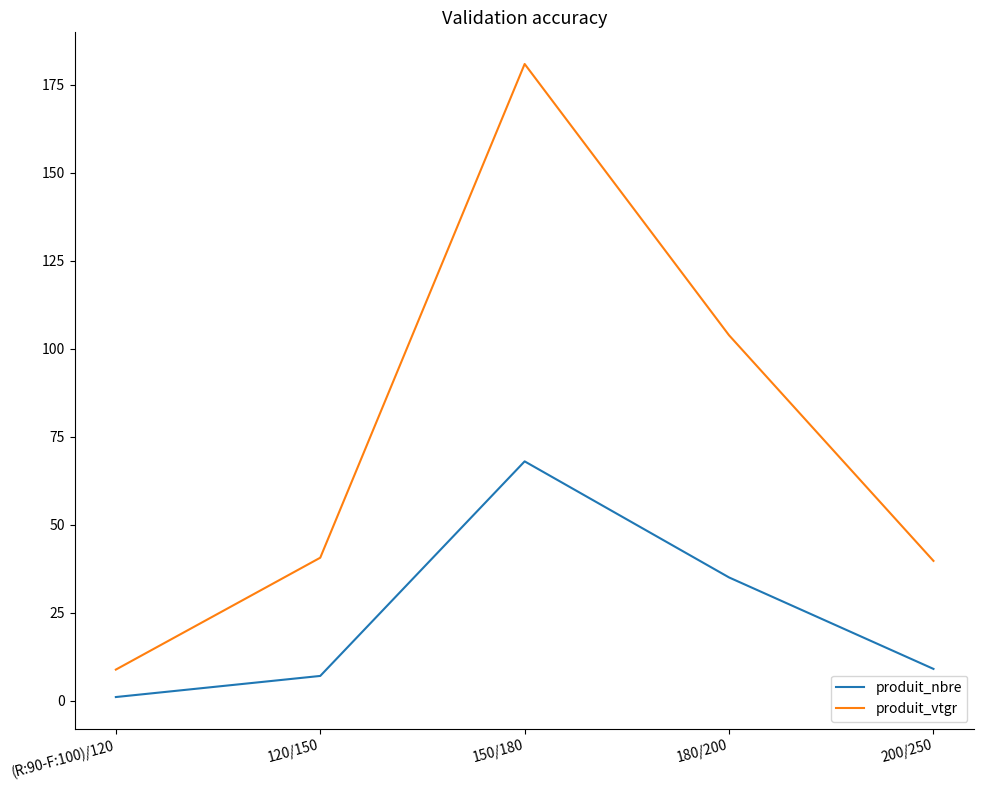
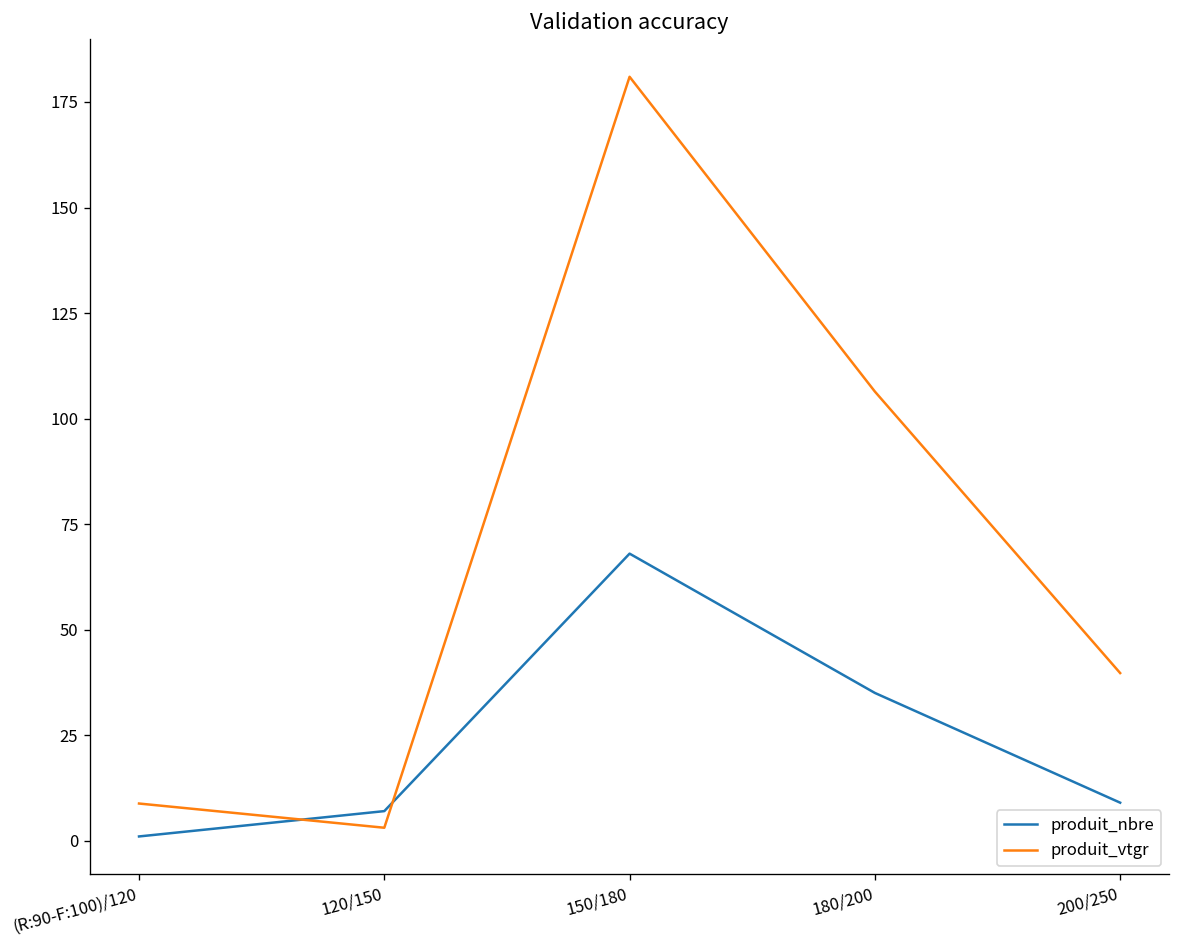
produit_vtgr, 120/150: 41 -> 3
produit_vtgr, 180/200: 104 -> 106
